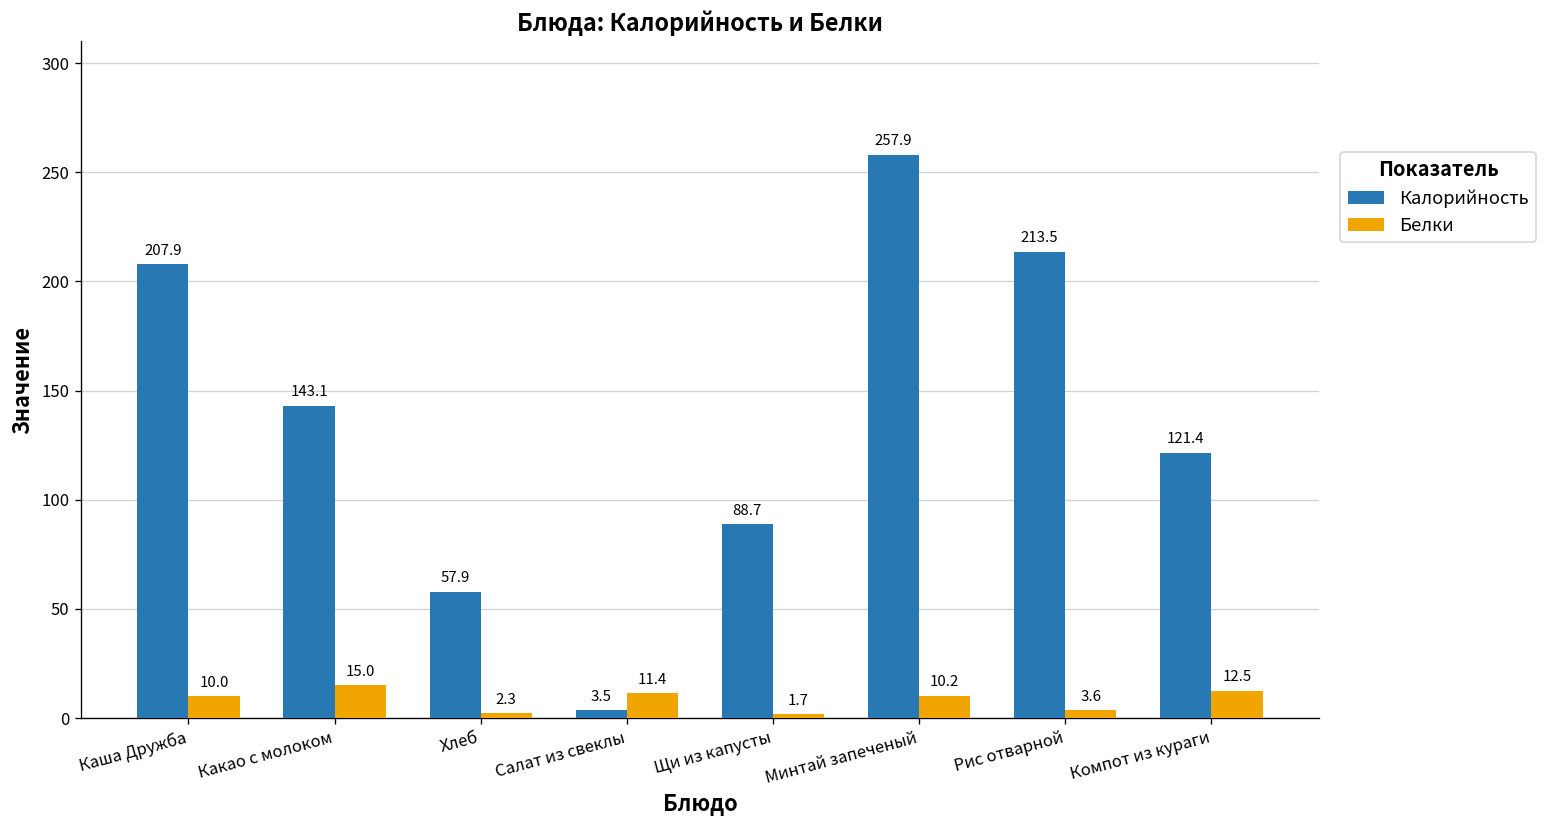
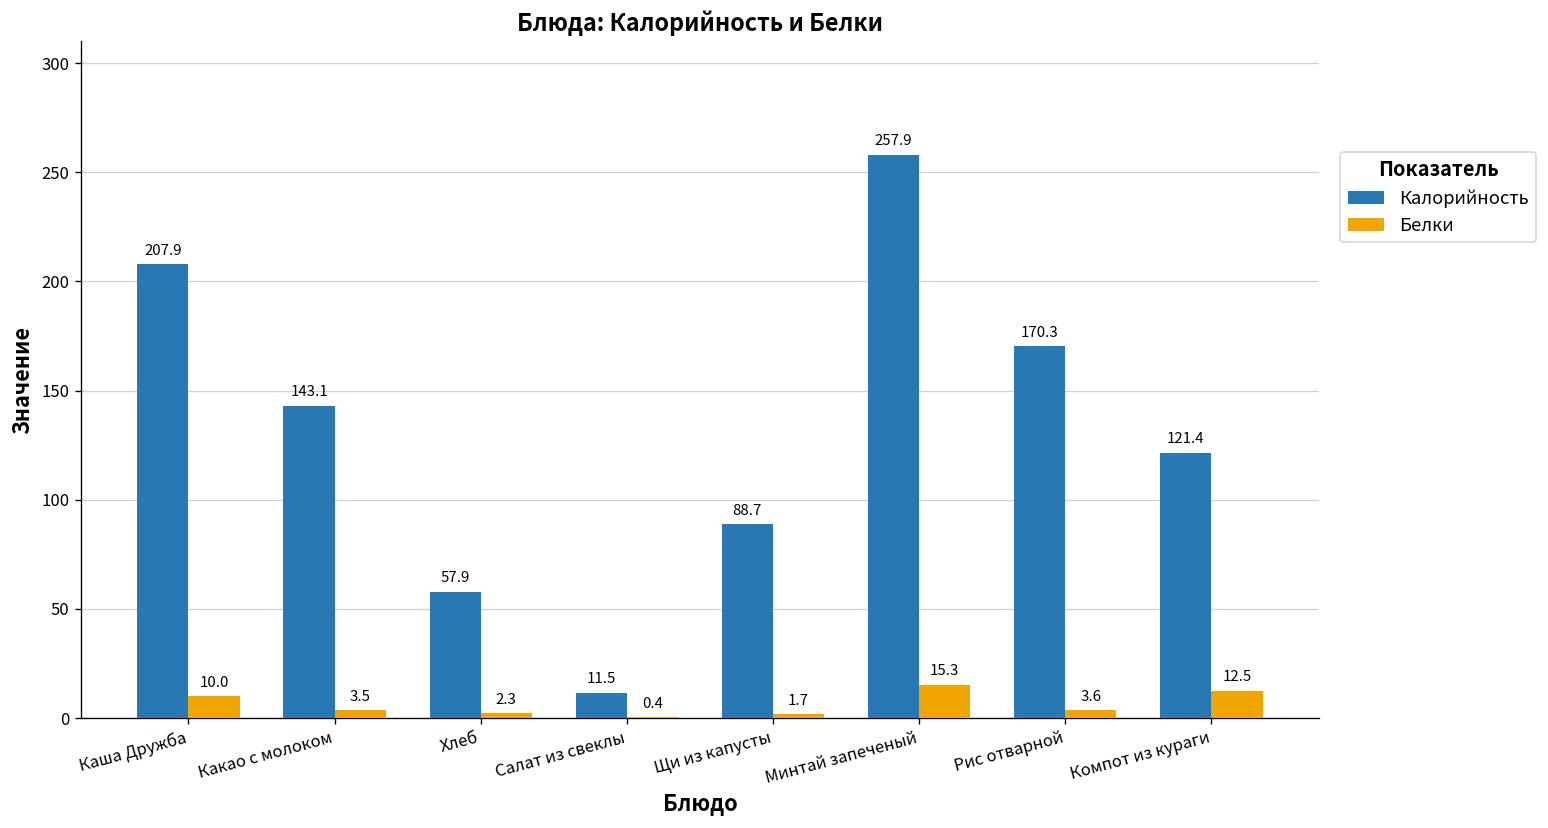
Белки, Какао с молоком: 15.0 -> 3.5
Калорийность, Салат из свеклы: 3.5 -> 11.5
Белки, Салат из свеклы: 11.4 -> 0.4
Белки, Минтай запеченый: 10.2 -> 15.3
Калорийность, Рис отварной: 213.5 -> 170.3
